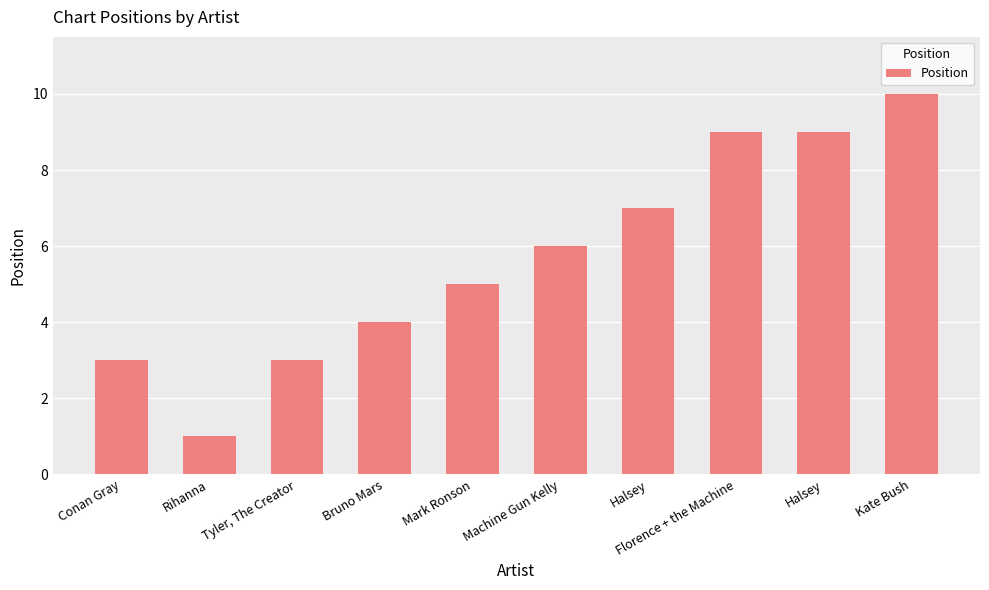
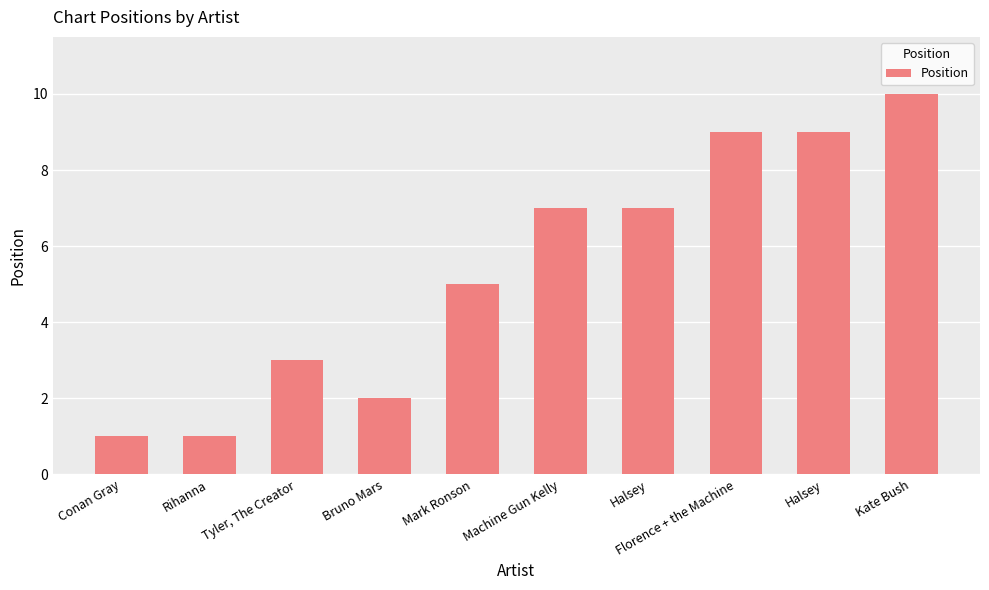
Conan Gray: 3 -> 1
Bruno Mars: 4 -> 2
Machine Gun Kelly: 6 -> 7
